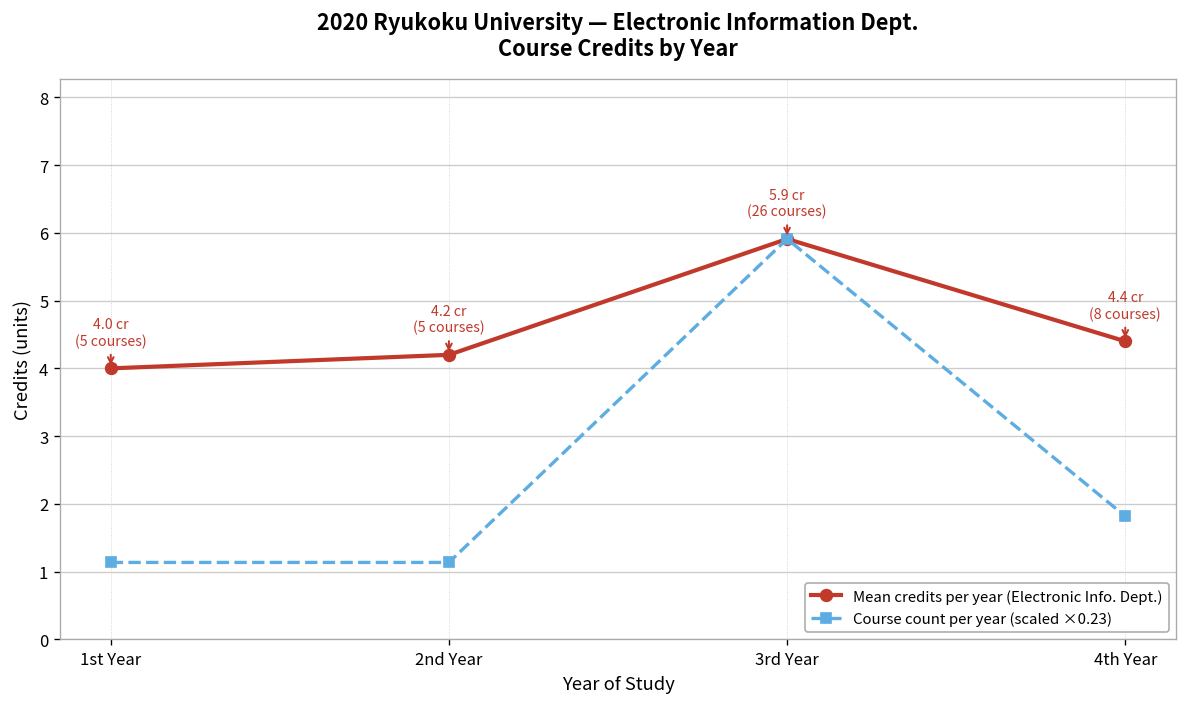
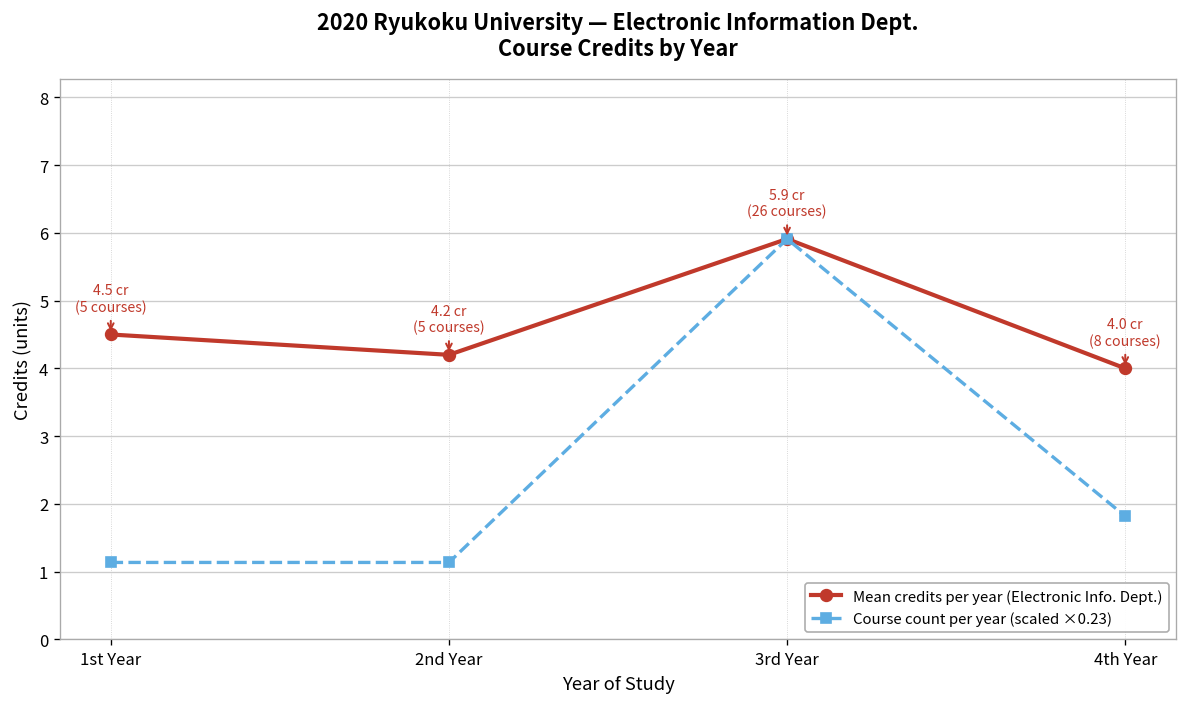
Mean credits per year (Electronic Info. Dept.), 1st Year: 4.0 -> 4.5
Mean credits per year (Electronic Info. Dept.), 4th Year: 4.4 -> 4.0
